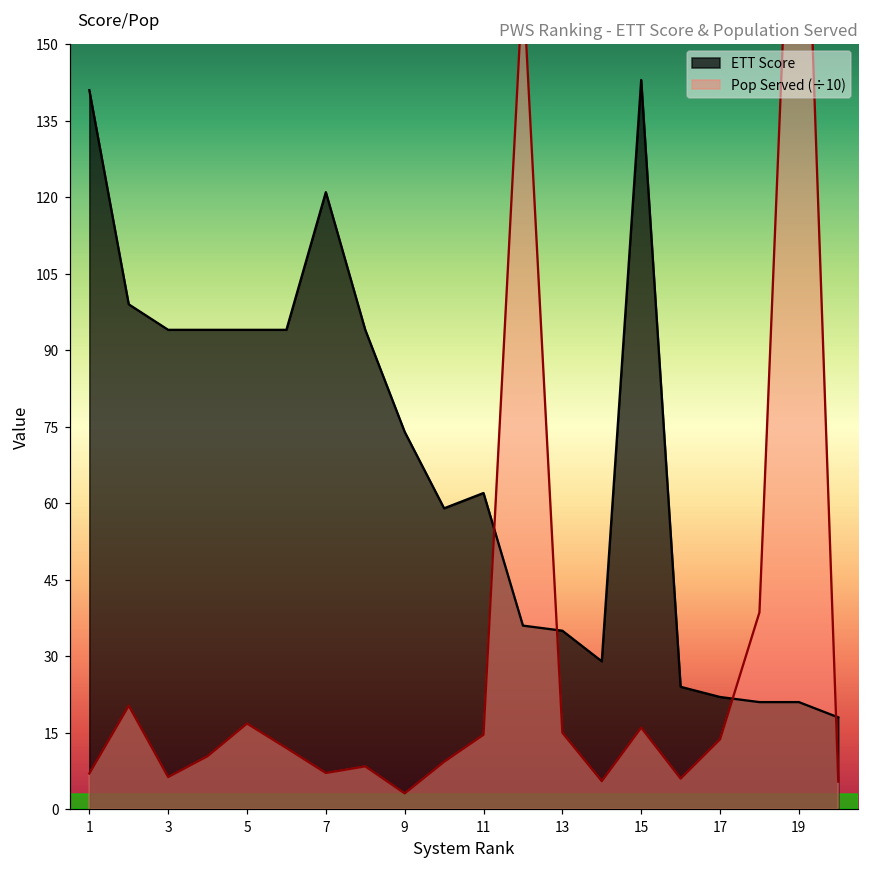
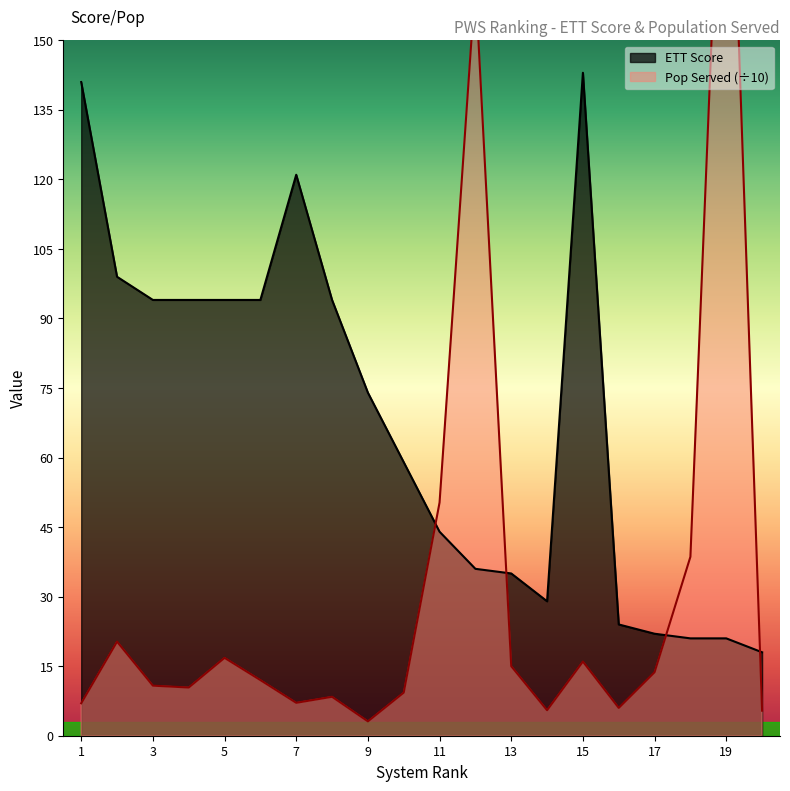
Pop Served (÷10), 3: 6 -> 11
ETT Score, 11: 62 -> 44
Pop Served (÷10), 11: 15 -> 50
